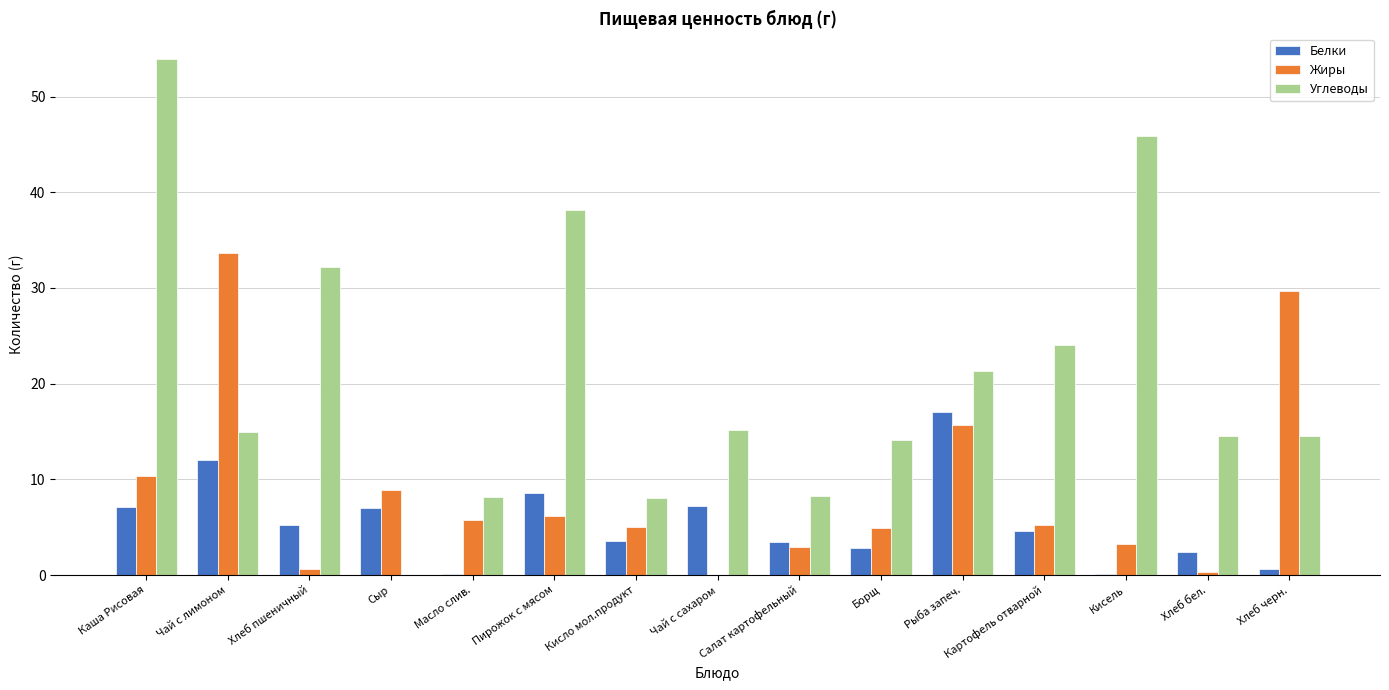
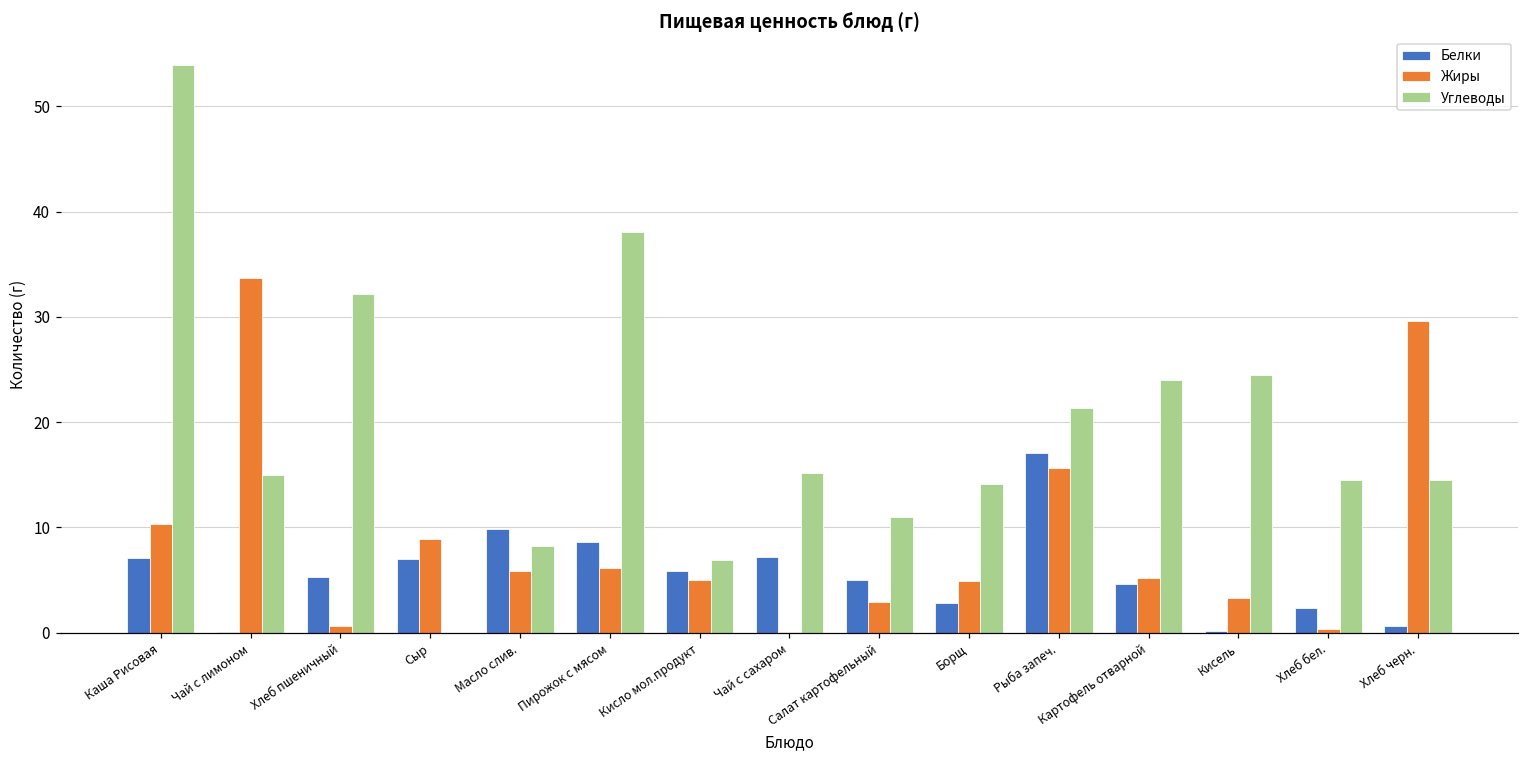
Белки, Чай с лимоном: 12 -> 0
Белки, Масло слив.: 0 -> 10
Белки, Кисло мол.продукт: 4 -> 6
Углеводы, Кисло мол.продукт: 8 -> 7
Белки, Салат картофельный: 3 -> 5
Углеводы, Салат картофельный: 8 -> 11
Углеводы, Кисель: 46 -> 24
